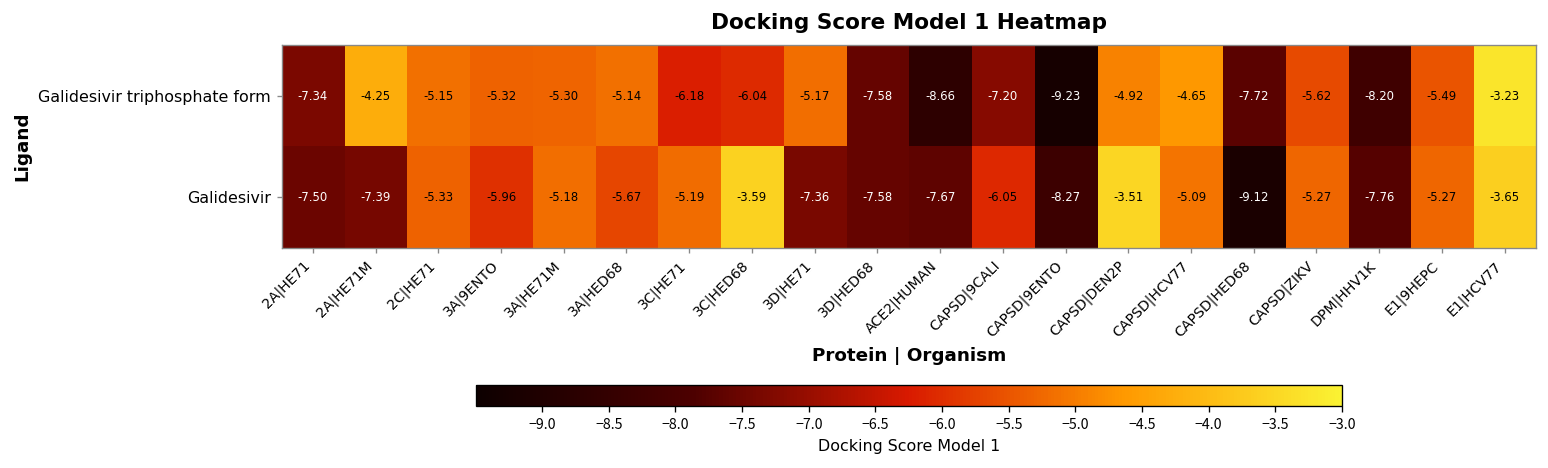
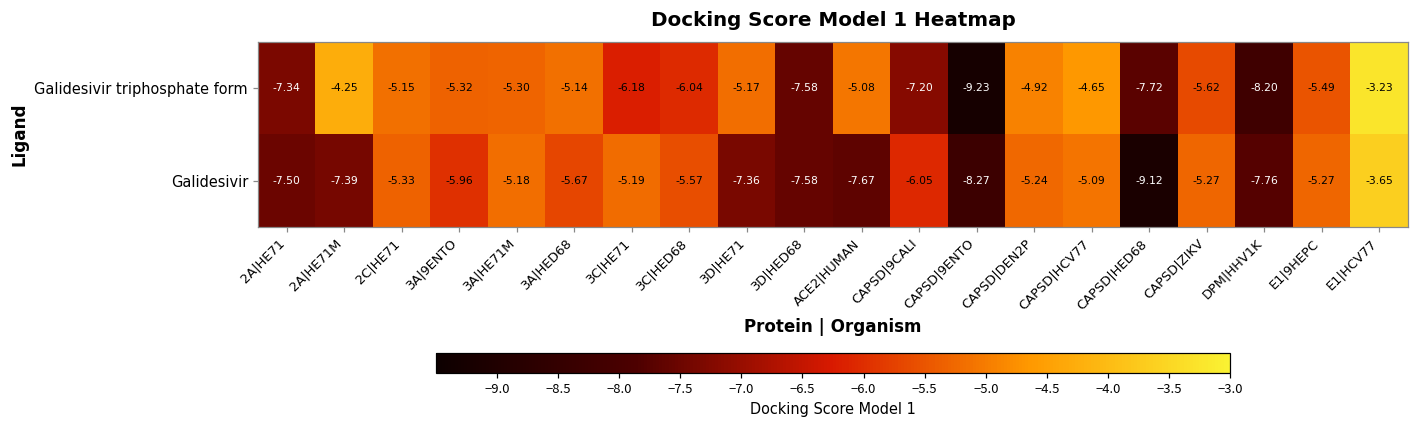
Galidesivir triphosphate form, ACE2|HUMAN: -8.66 -> -5.08
Galidesivir, 3C|HED68: -3.59 -> -5.57
Galidesivir, CAPSD|DEN2P: -3.51 -> -5.24
